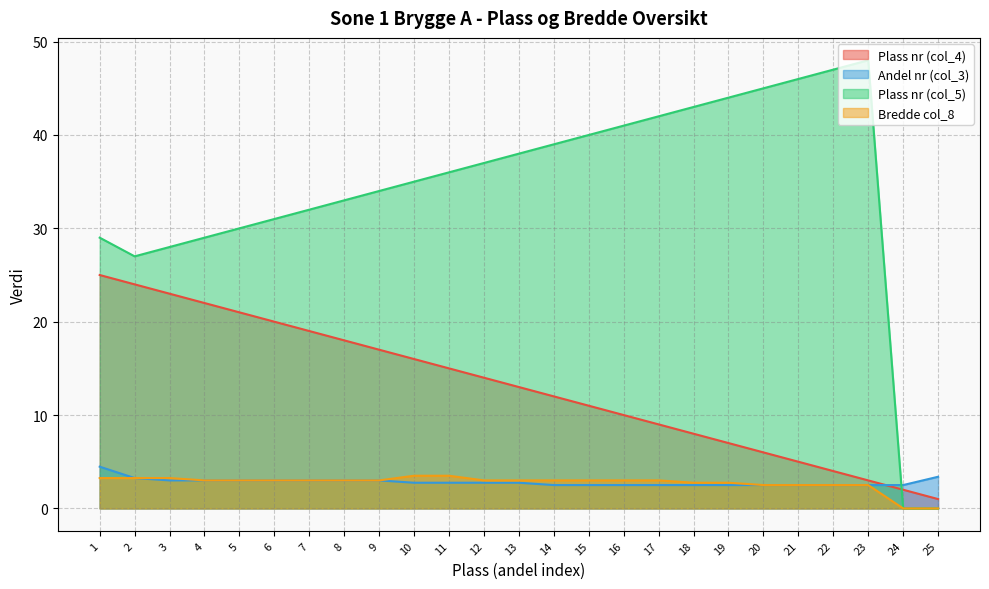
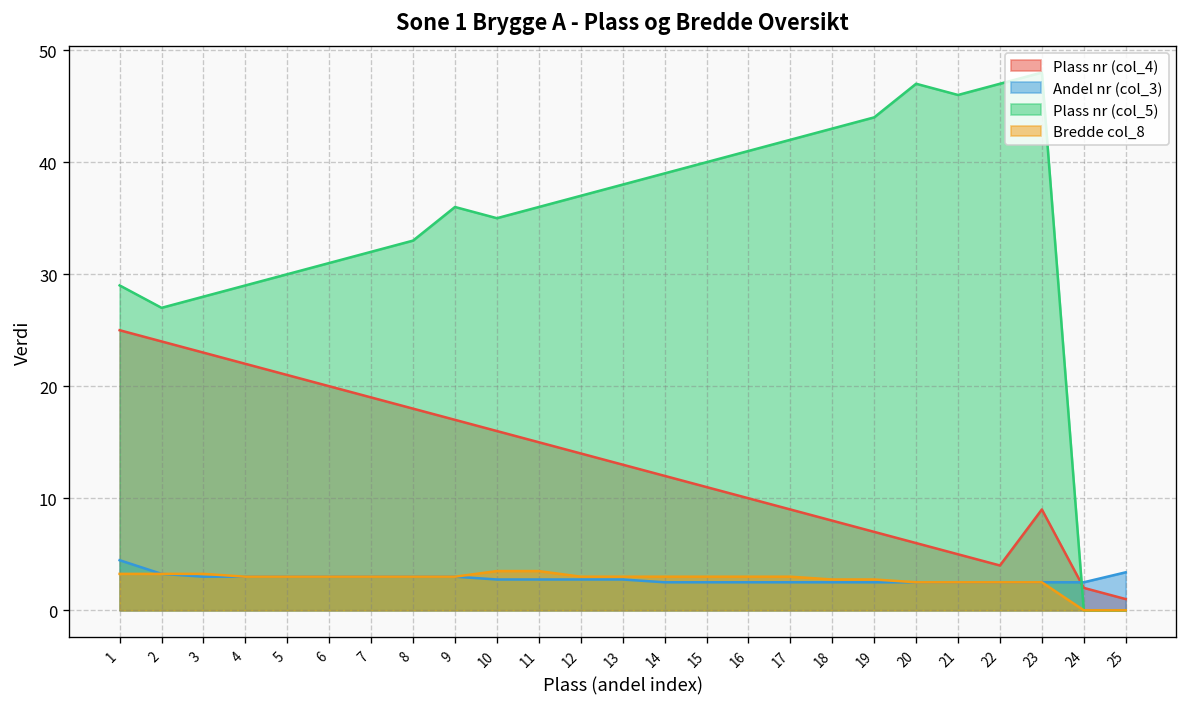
Plass nr (col_5), 9: 34 -> 36
Plass nr (col_5), 20: 45 -> 47
Plass nr (col_4), 23: 3 -> 9
